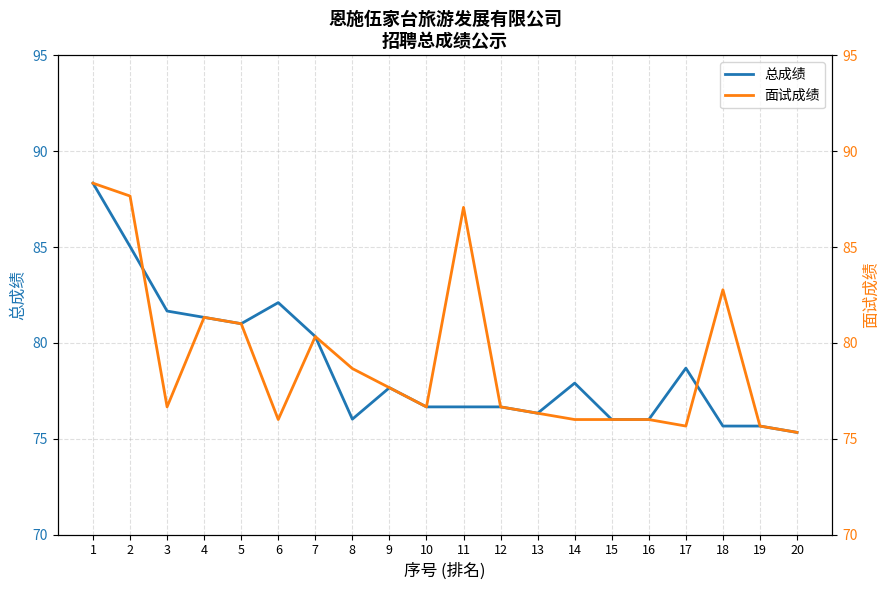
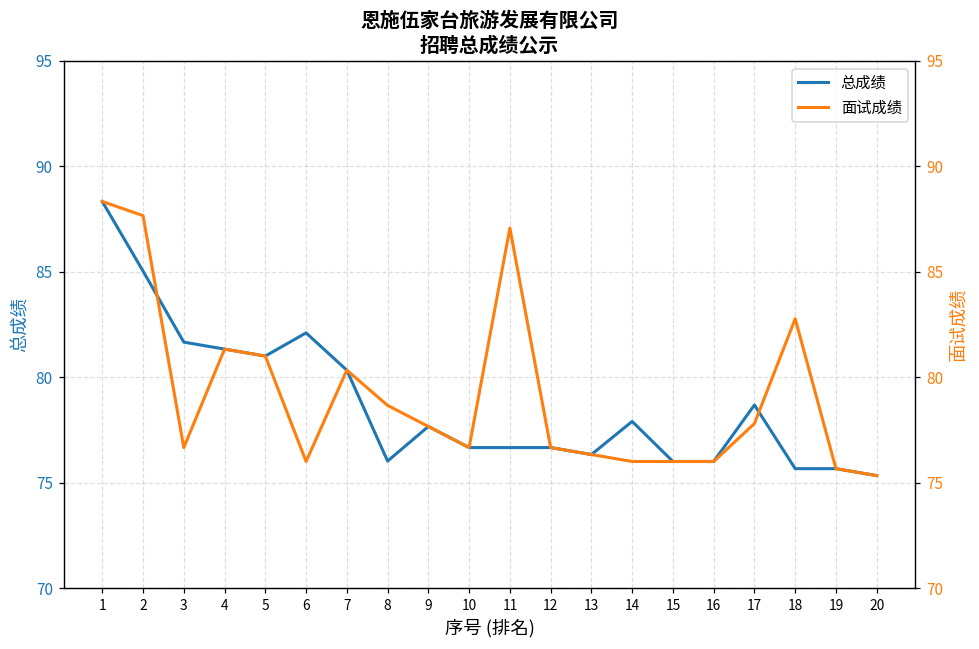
面试成绩, 17: 75.7 -> 77.8
